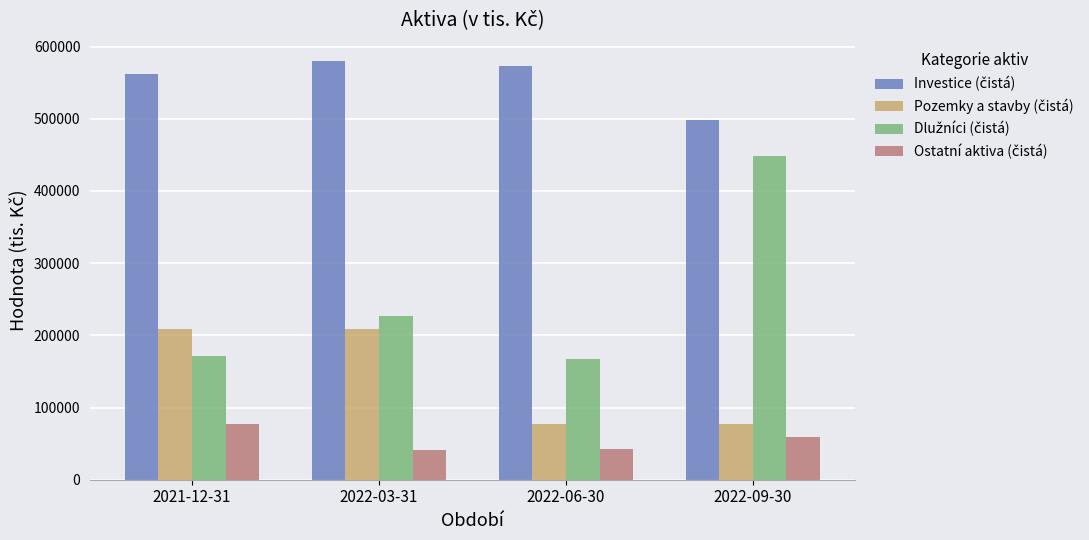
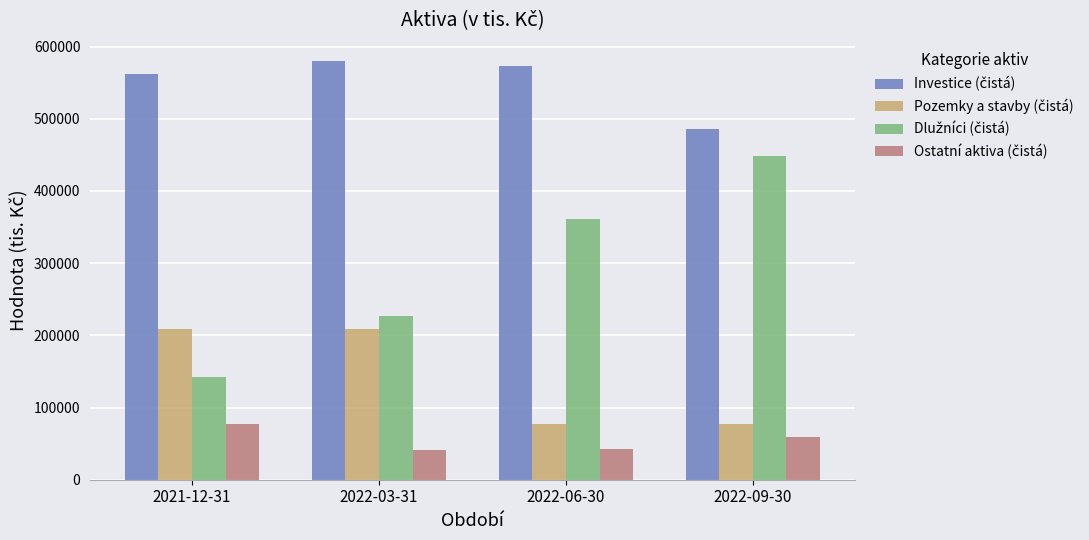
Dlužníci (čistá), 2021-12-31: 170000 -> 140000
Dlužníci (čistá), 2022-06-30: 170000 -> 360000
Investice (čistá), 2022-09-30: 500000 -> 490000
